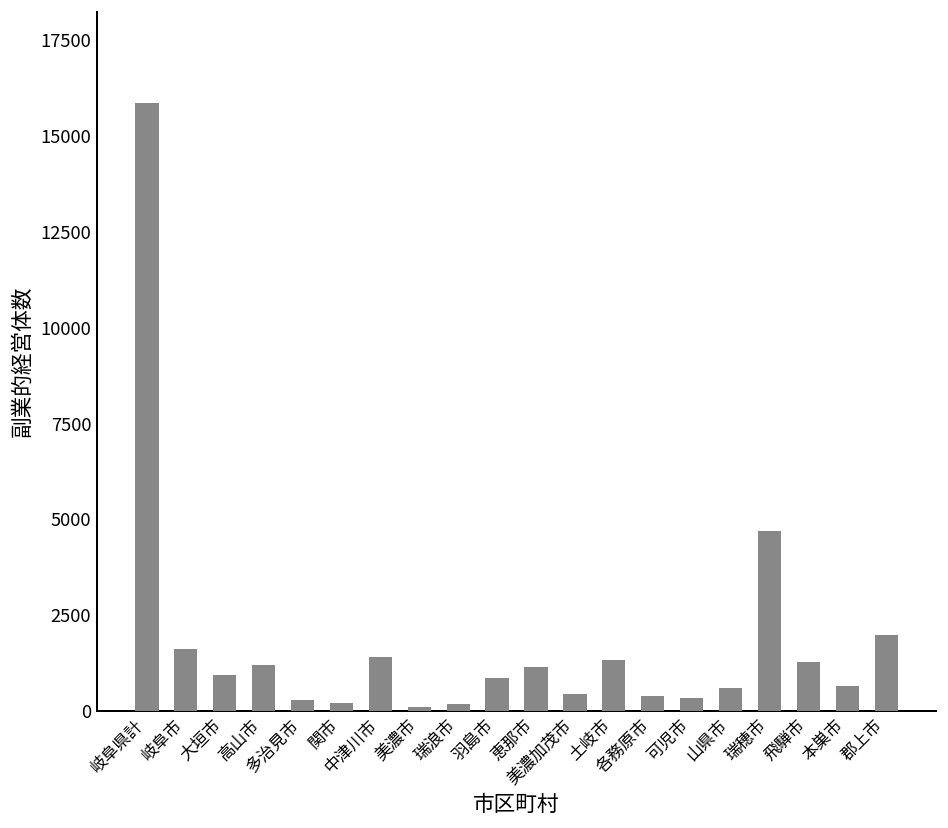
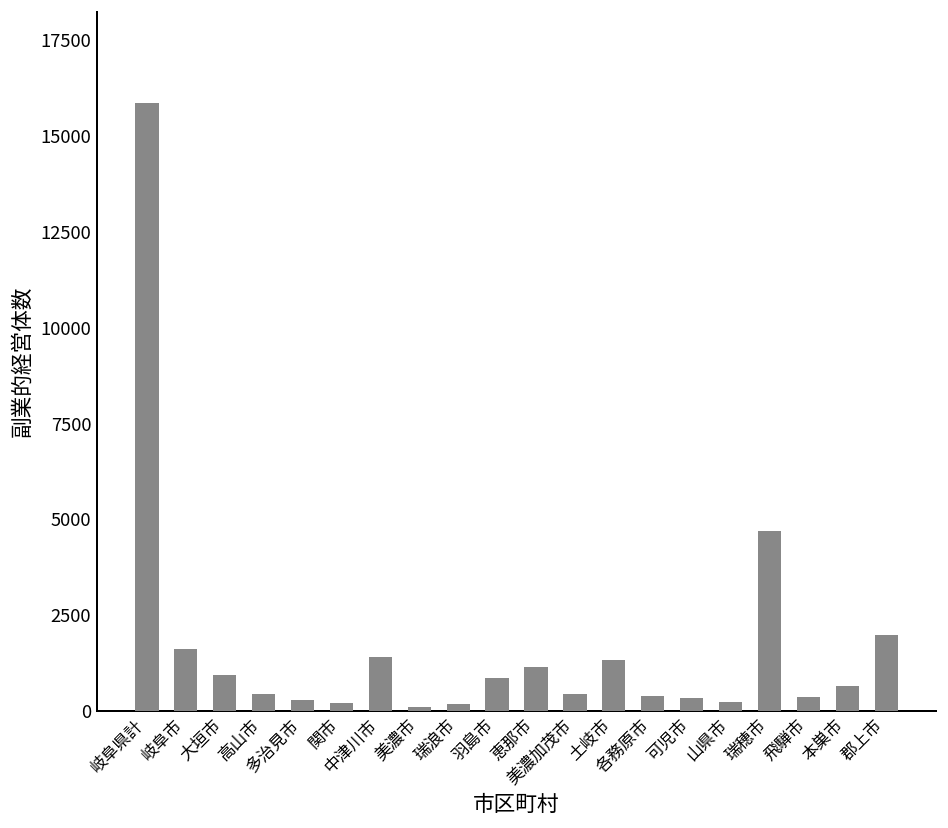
高山市: 1200 -> 400
山県市: 600 -> 200
飛騨市: 1300 -> 400
